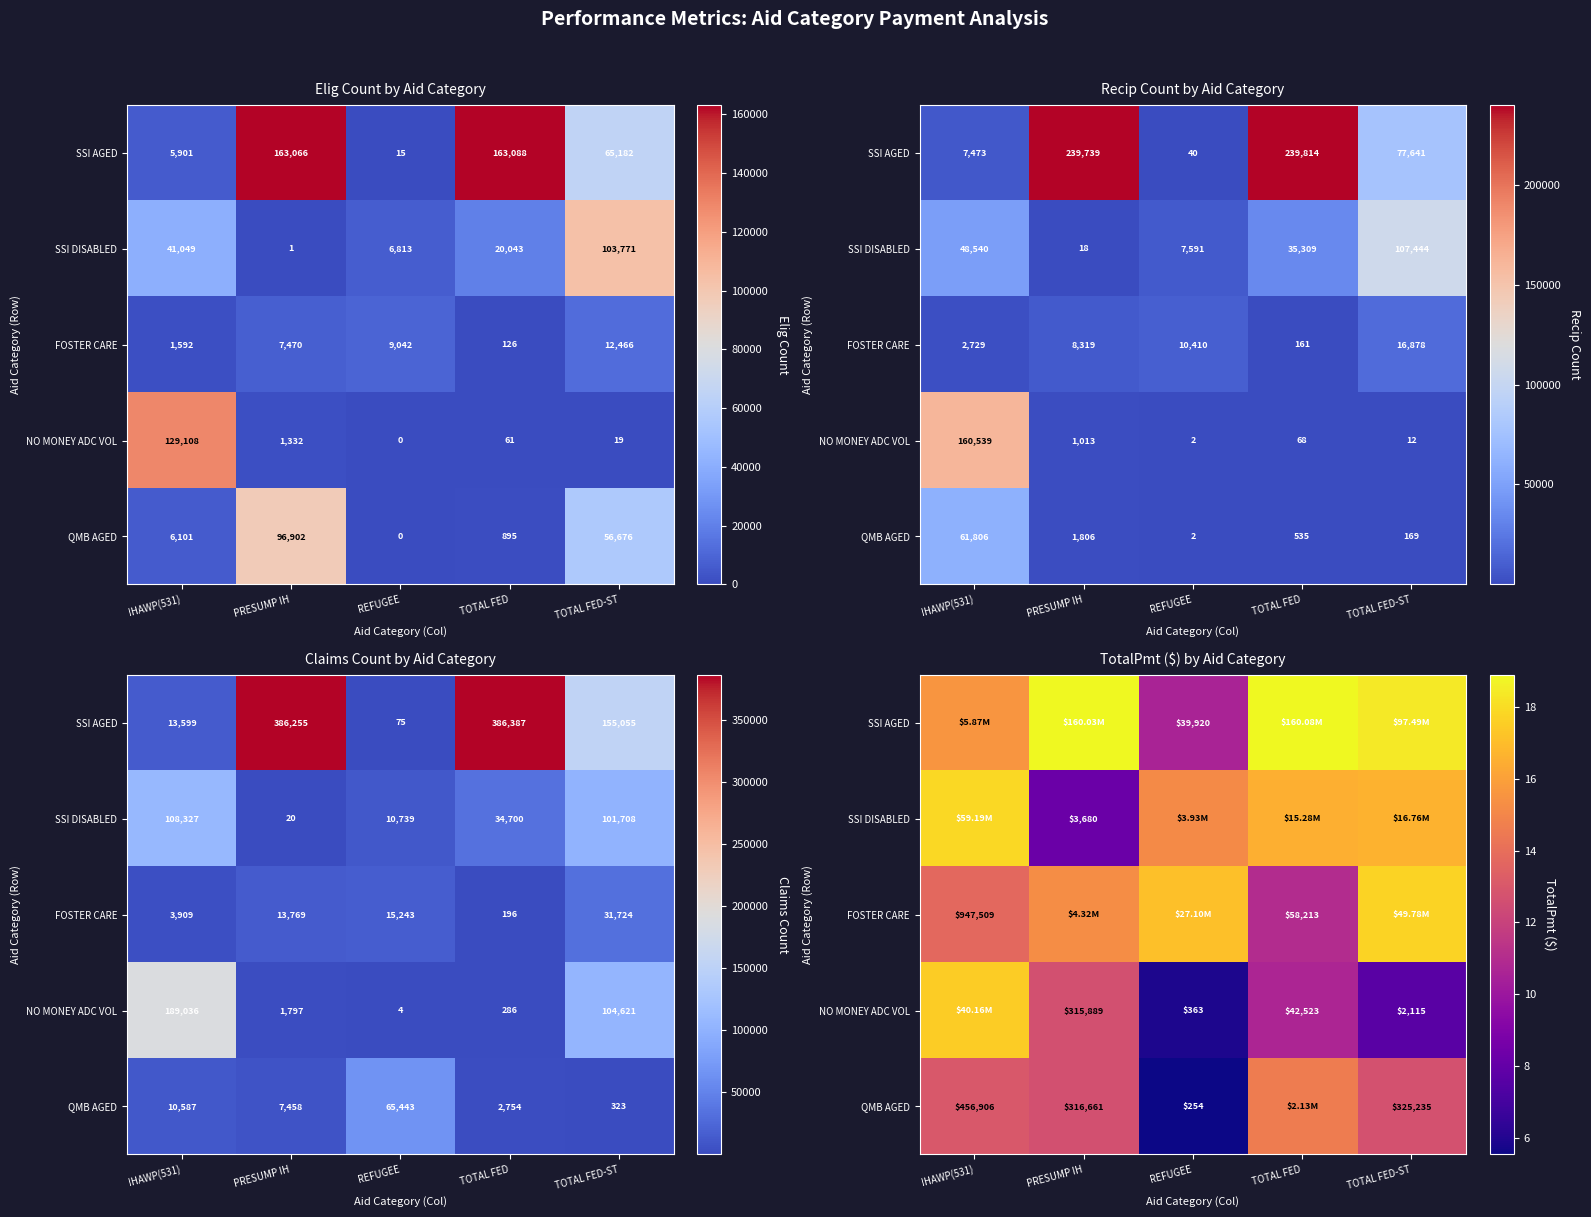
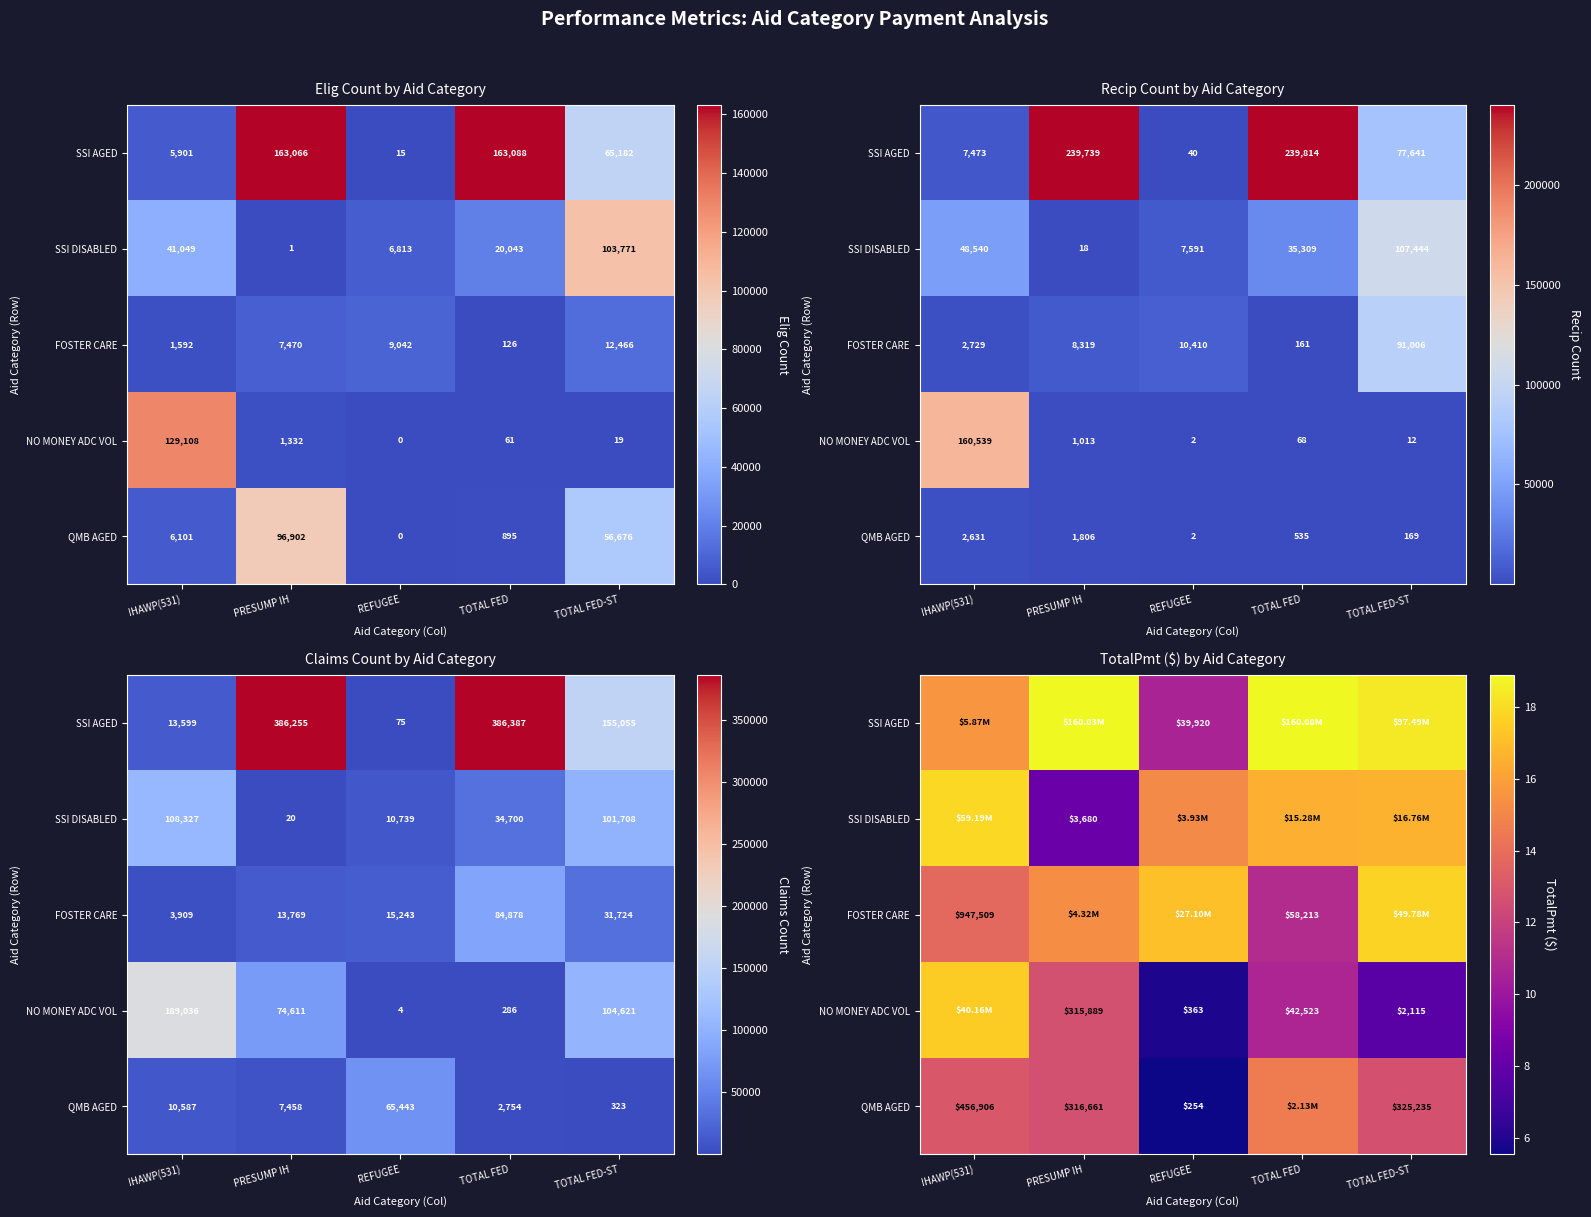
Recip Count by Aid Category, FOSTER CARE, TOTAL FED-ST: 16,878 -> 91,006
Recip Count by Aid Category, QMB AGED, IHAWP(531): 61,806 -> 2,631
Claims Count by Aid Category, FOSTER CARE, TOTAL FED: 196 -> 84,878
Claims Count by Aid Category, NO MONEY ADC VOL, PRESUMP IH: 1,797 -> 74,611
